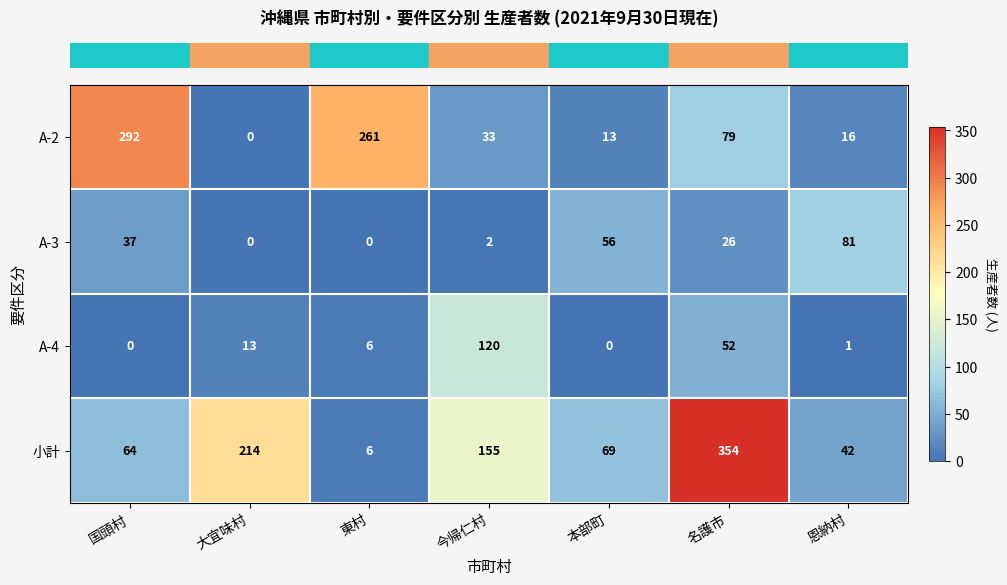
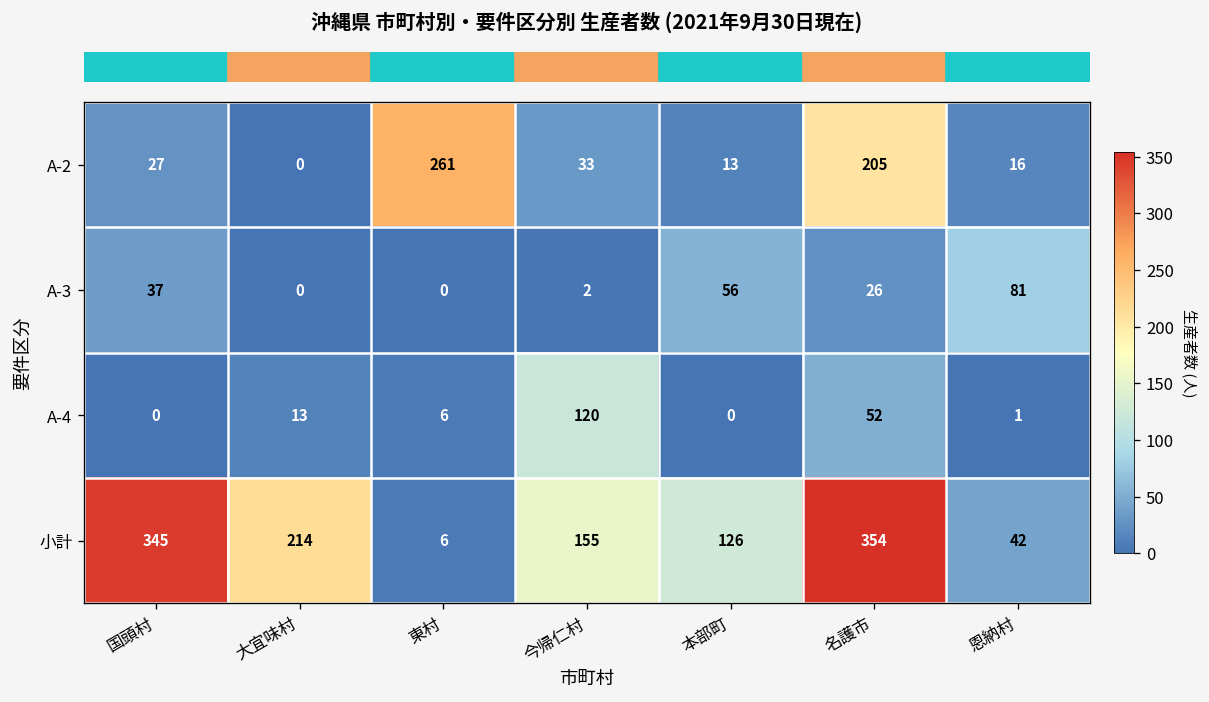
A-2, 国頭村: 292 -> 27
A-2, 名護市: 79 -> 205
小計, 国頭村: 64 -> 345
小計, 本部町: 69 -> 126
